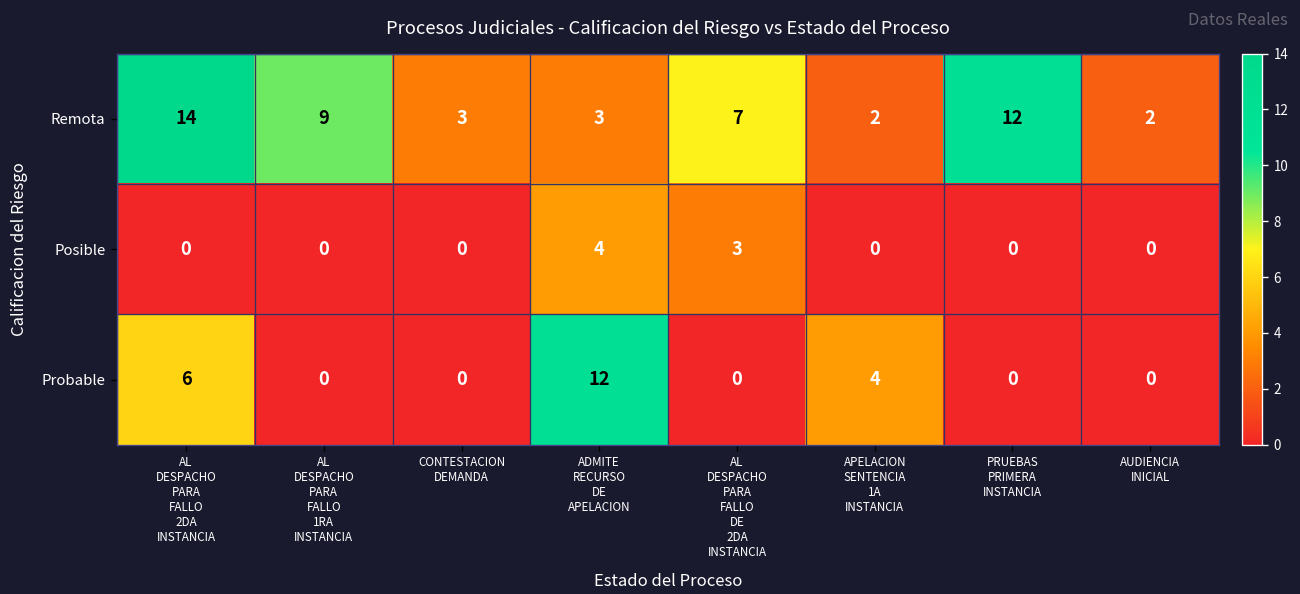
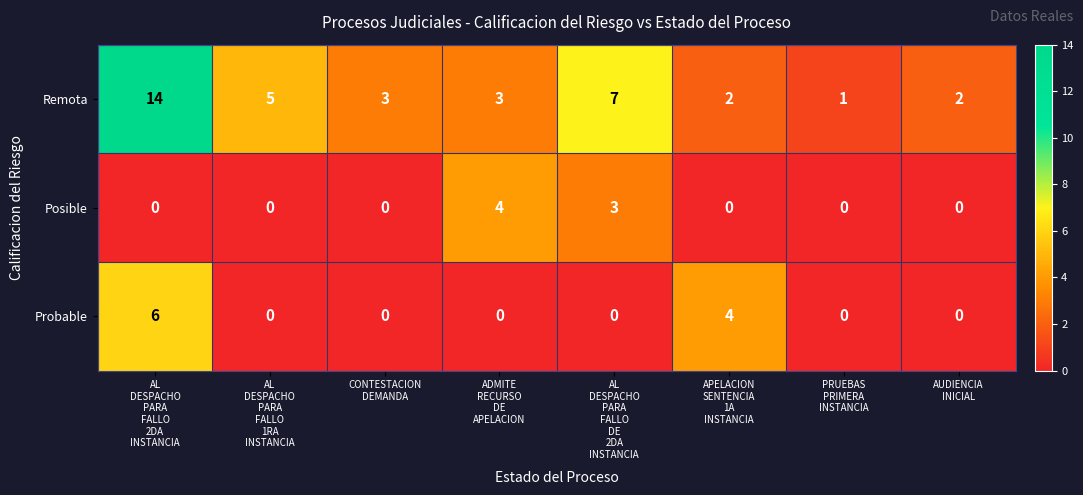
Remota, AL DESPACHO PARA FALLO 1RA INSTANCIA: 9 -> 5
Remota, PRUEBAS PRIMERA INSTANCIA: 12 -> 1
Probable, ADMITE RECURSO DE APELACION: 12 -> 0
